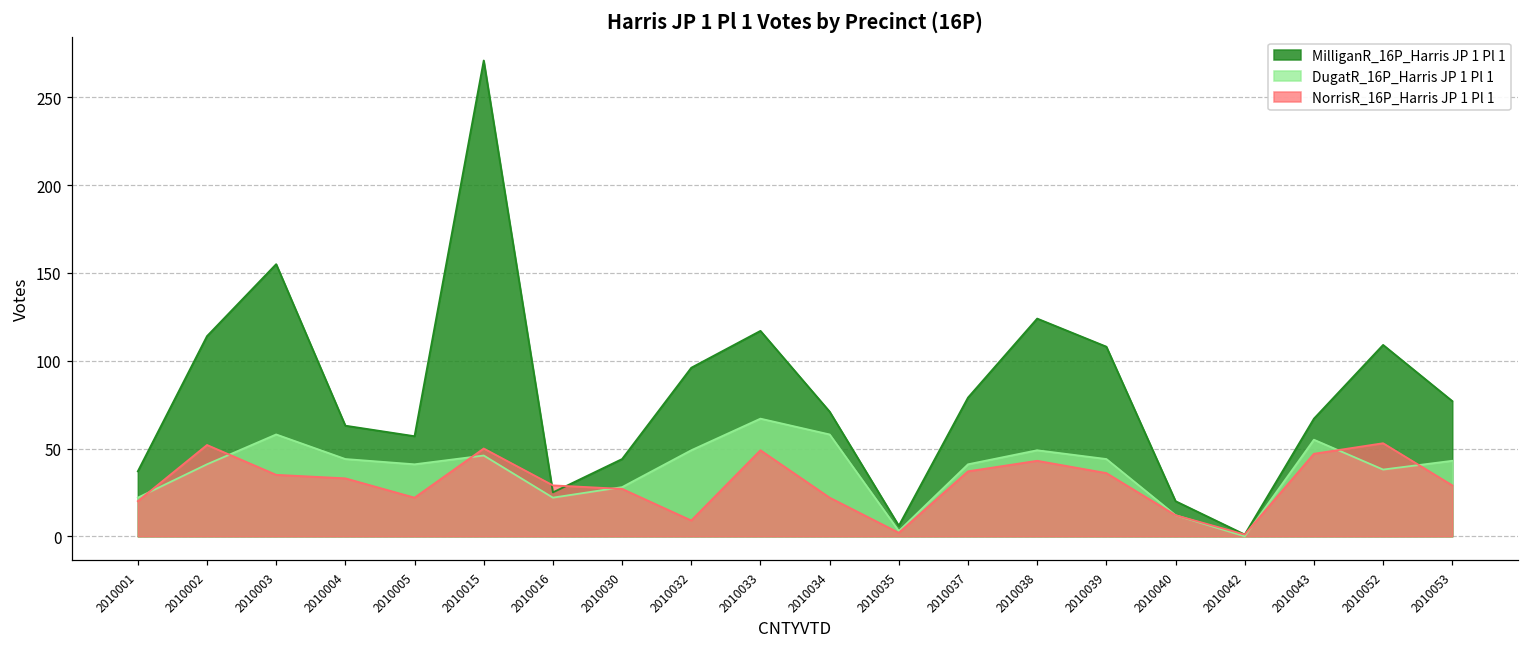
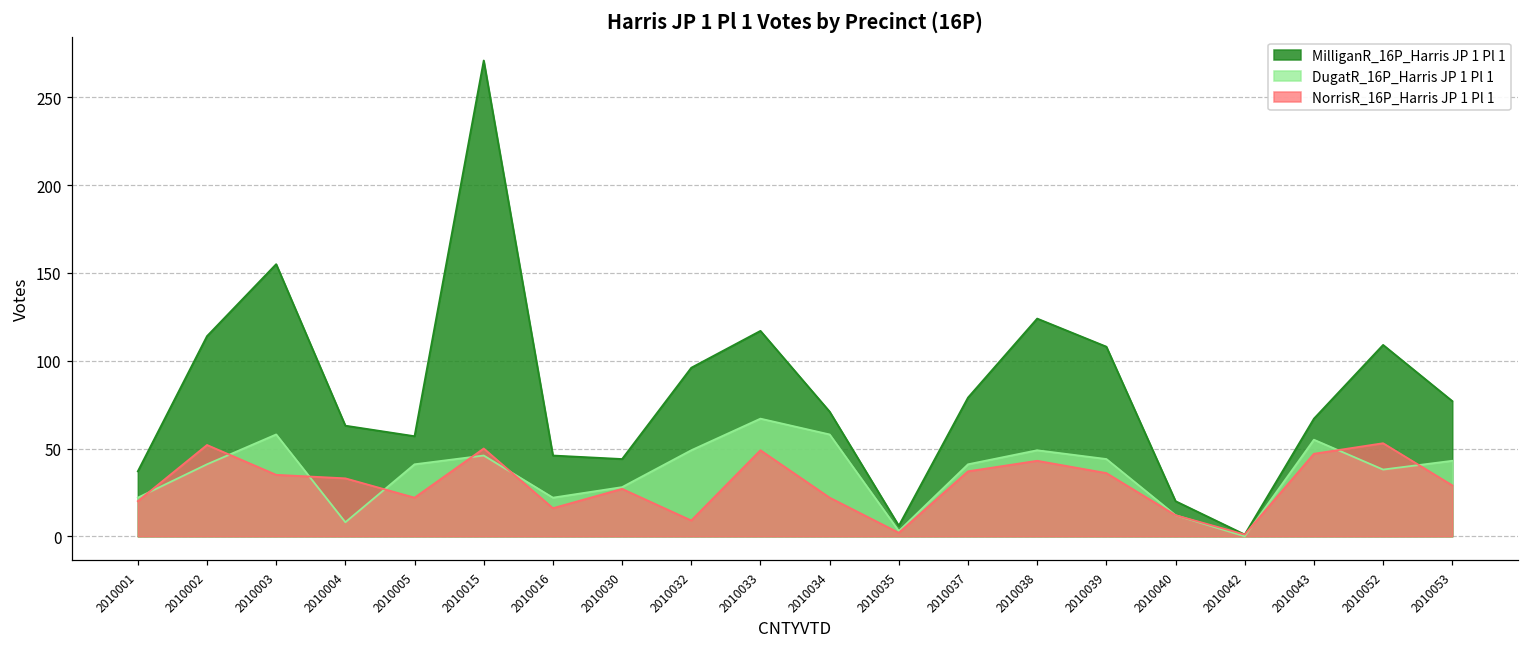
DugatR_16P_Harris JP 1 Pl 1, 2010004: 44 -> 8
MilliganR_16P_Harris JP 1 Pl 1, 2010016: 25 -> 46
NorrisR_16P_Harris JP 1 Pl 1, 2010016: 29 -> 16
